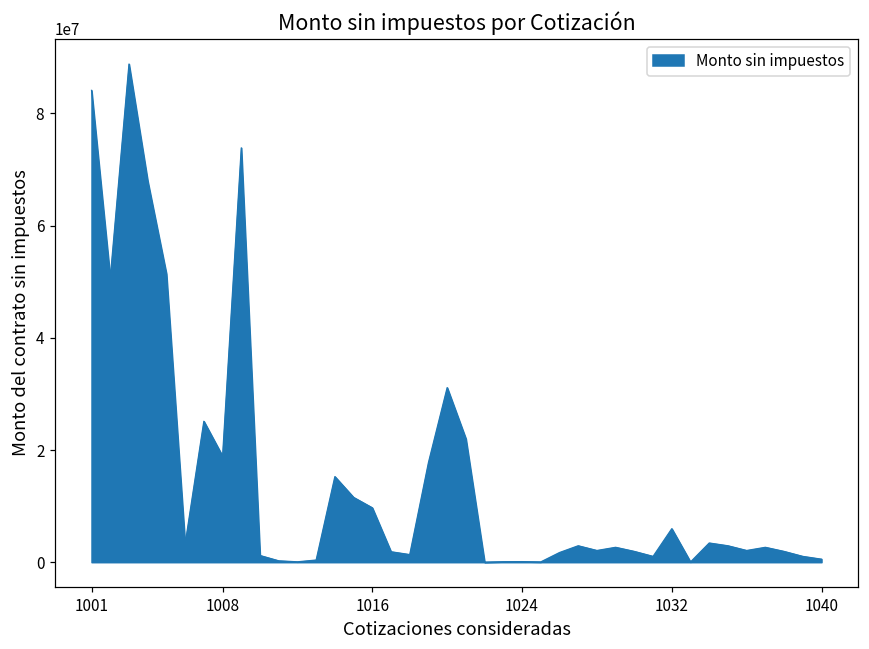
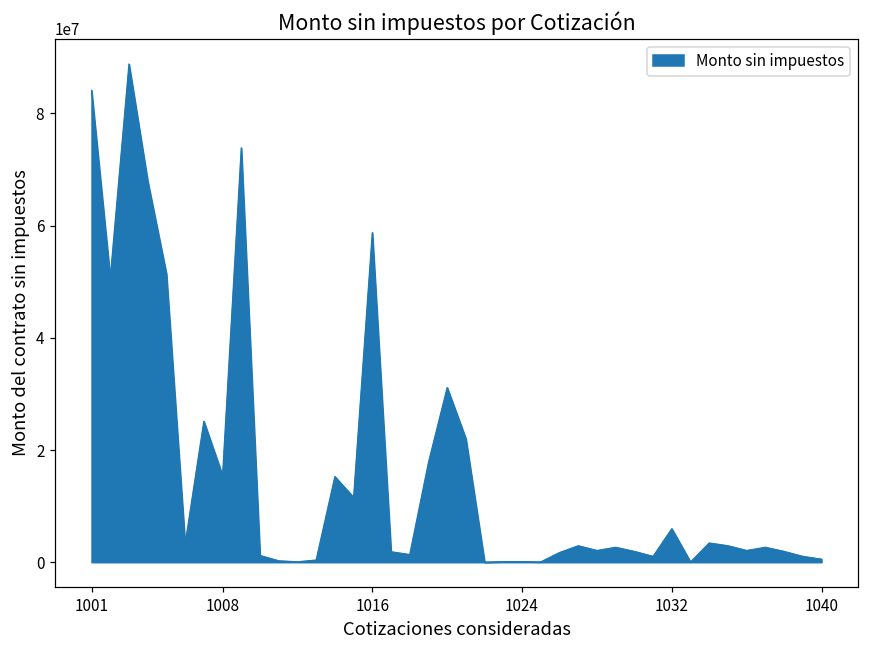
1008: 19000000 -> 15000000
1016: 10000000 -> 59000000
